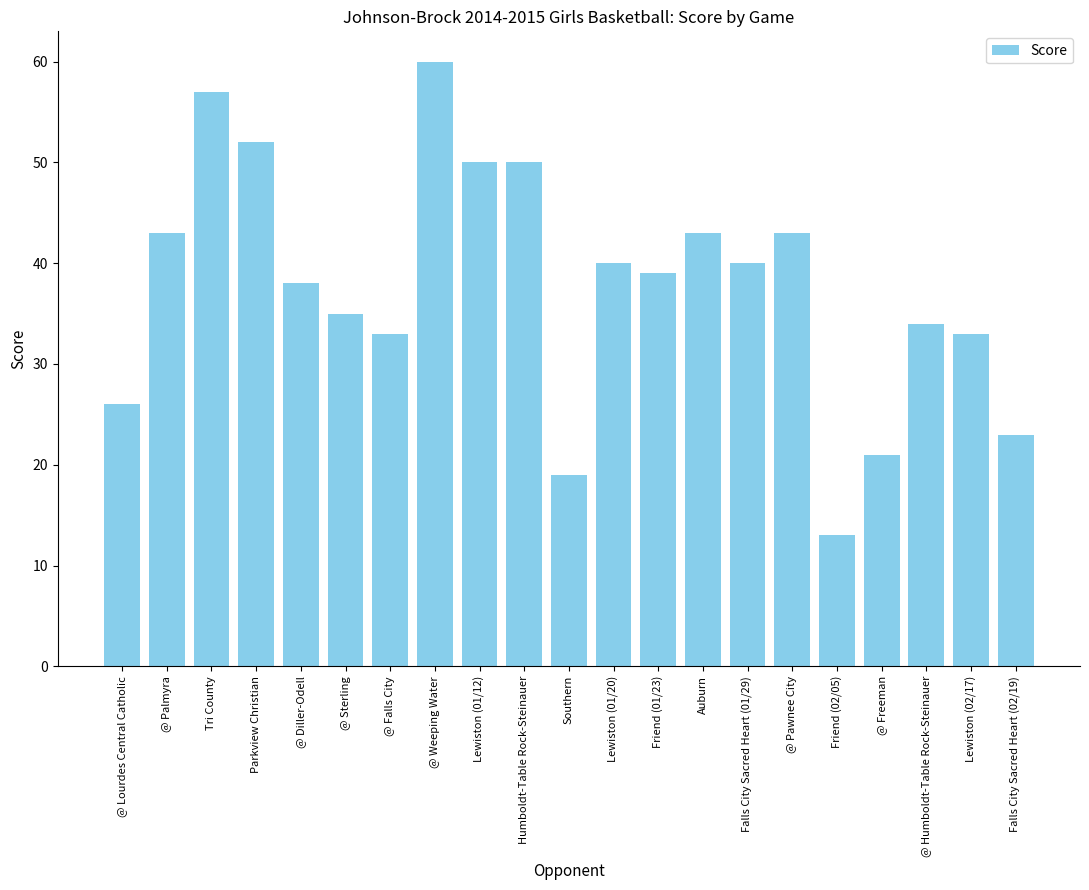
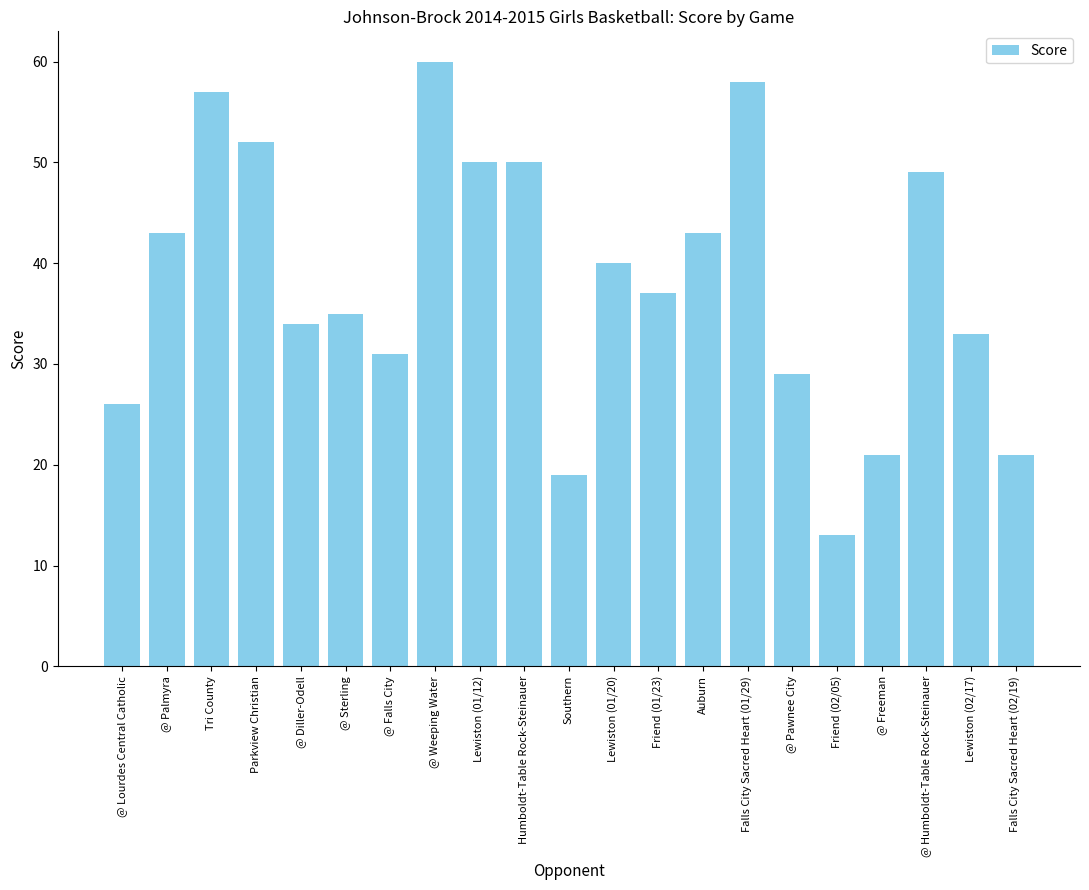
@ Diller-Odell: 38 -> 34
@ Falls City: 33 -> 31
Friend (01/23): 39 -> 37
Falls City Sacred Heart (01/29): 40 -> 58
@ Pawnee City: 43 -> 29
@ Humboldt-Table Rock-Steinauer: 34 -> 49
Falls City Sacred Heart (02/19): 23 -> 21
